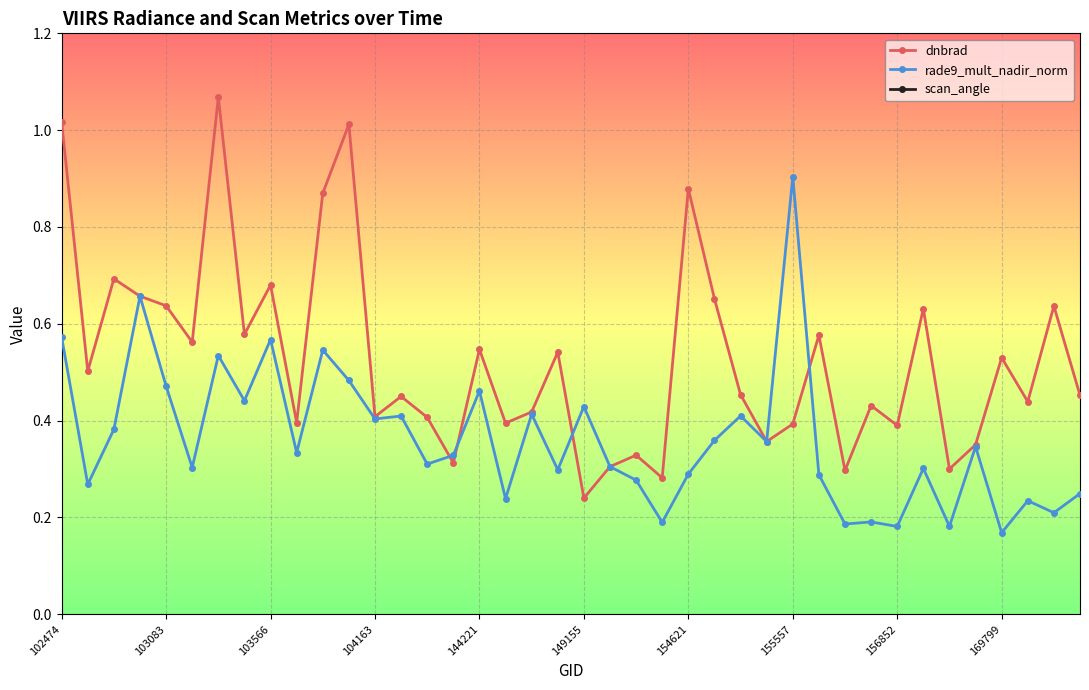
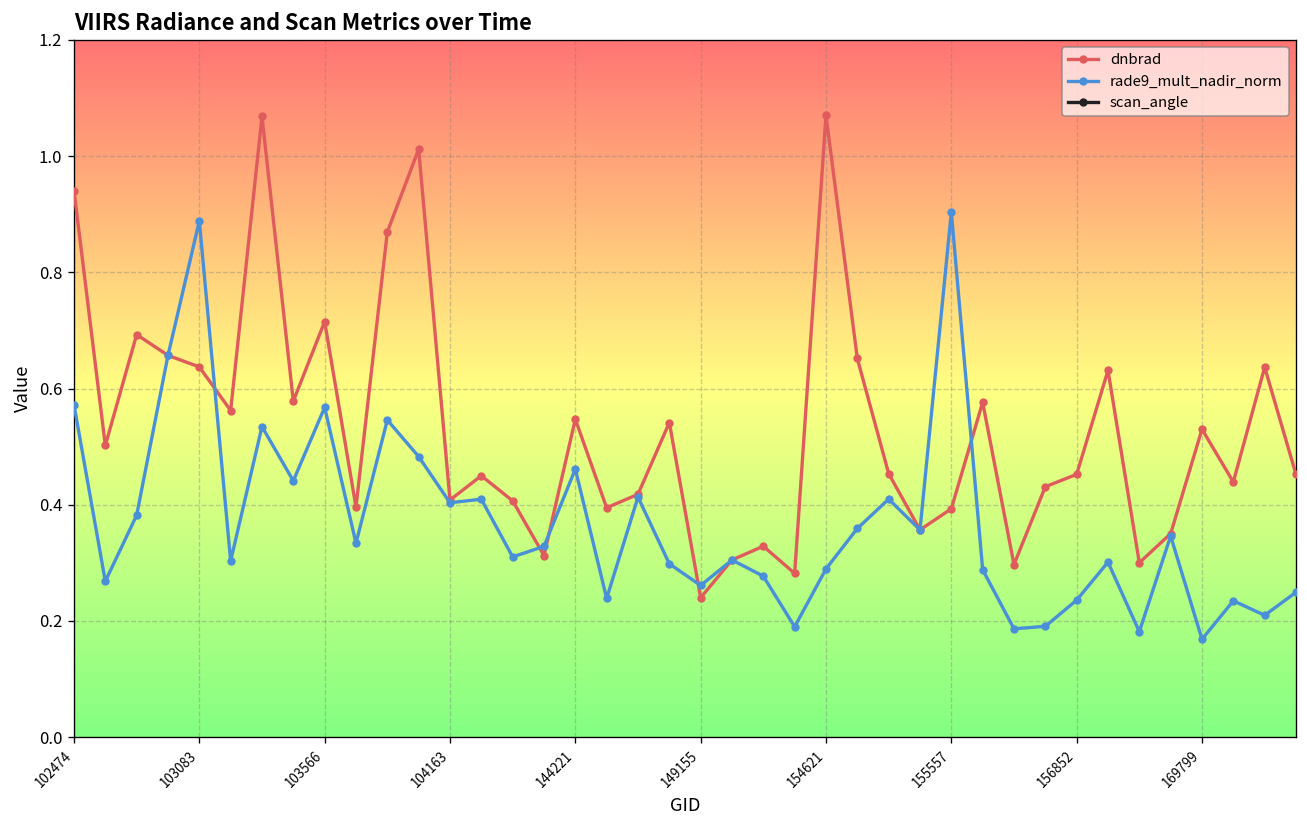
dnbrad, 102474: 1.02 -> 0.94
rade9_mult_nadir_norm, 103083: 0.47 -> 0.89
dnbrad, 103566: 0.68 -> 0.72
rade9_mult_nadir_norm, 149155: 0.43 -> 0.26
dnbrad, 154621: 0.88 -> 1.07
dnbrad, 156852: 0.39 -> 0.45
rade9_mult_nadir_norm, 156852: 0.18 -> 0.24
